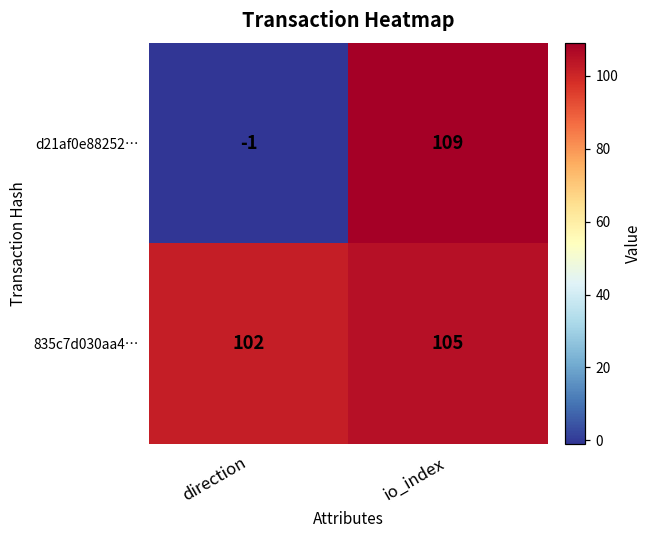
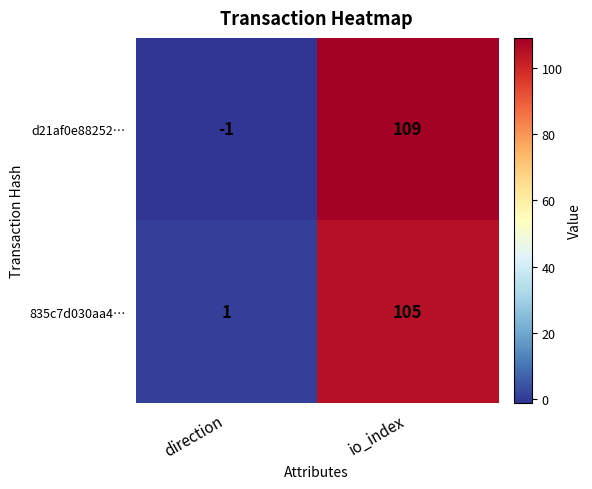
835c7d030aa4…, direction: 102 -> 1
